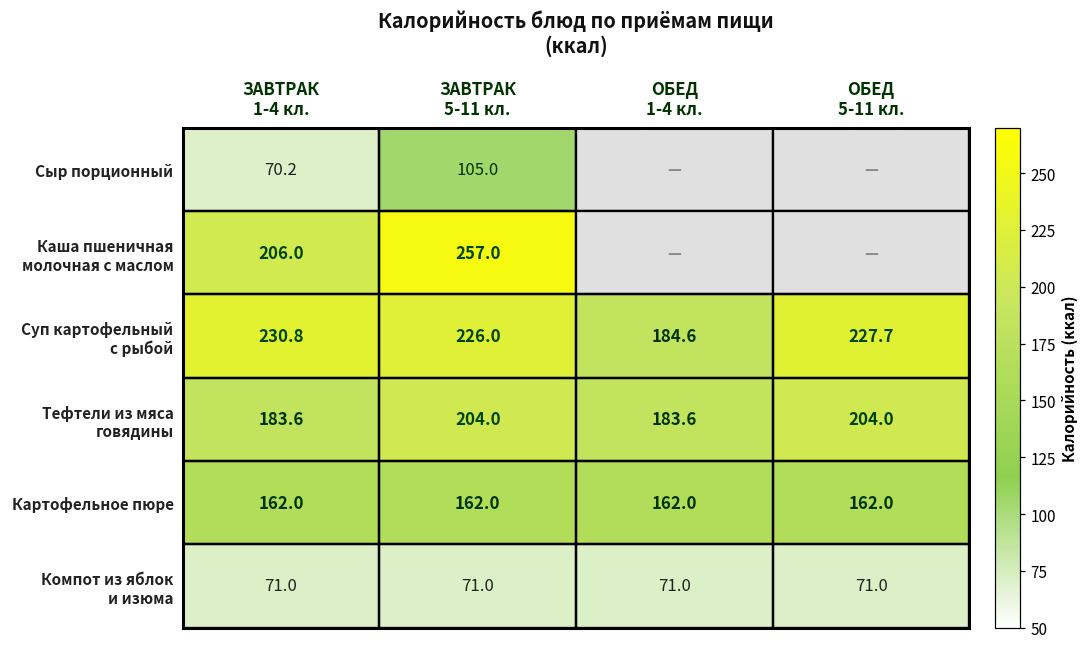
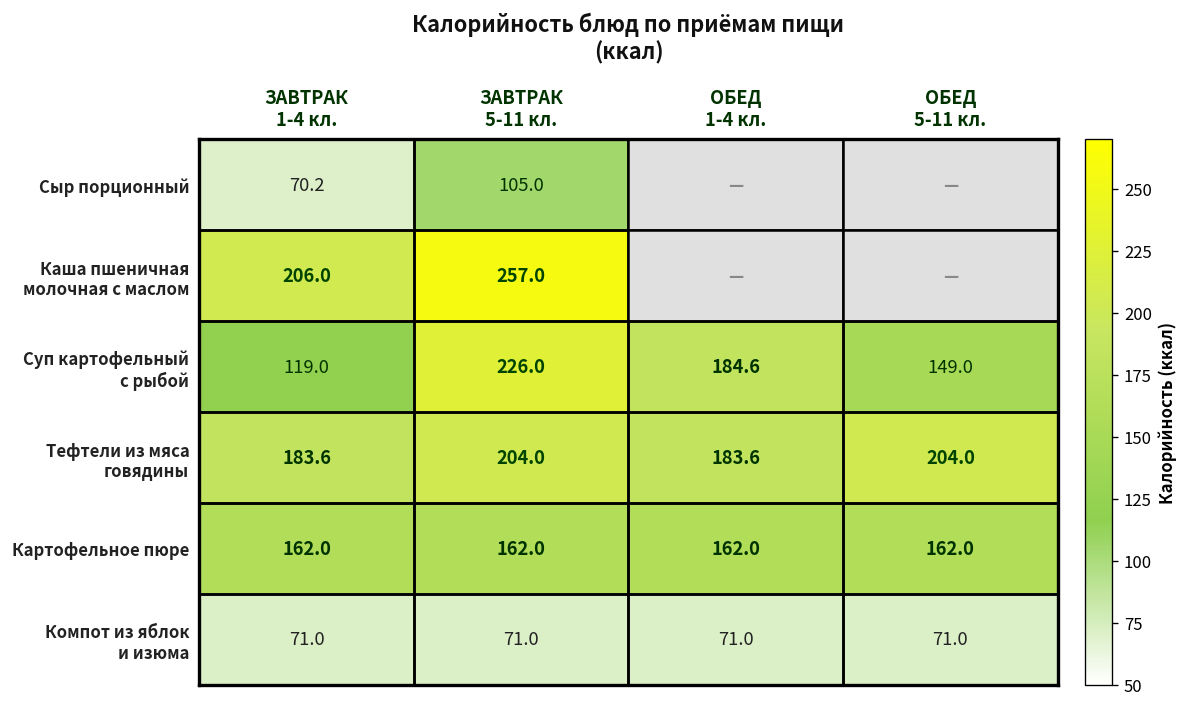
Суп картофельный с рыбой, ЗАВТРАК 1-4 кл.: 230.8 -> 119.0
Суп картофельный с рыбой, ОБЕД 5-11 кл.: 227.7 -> 149.0
